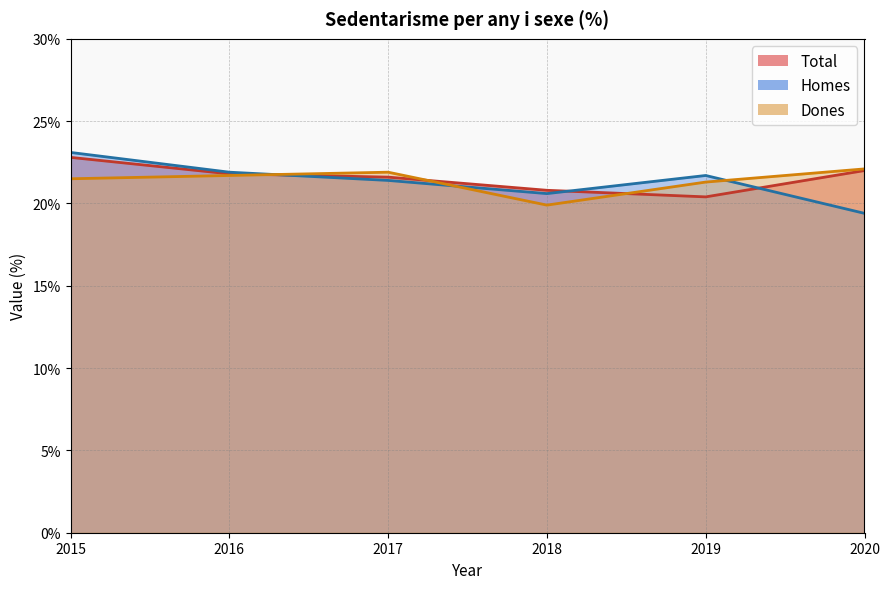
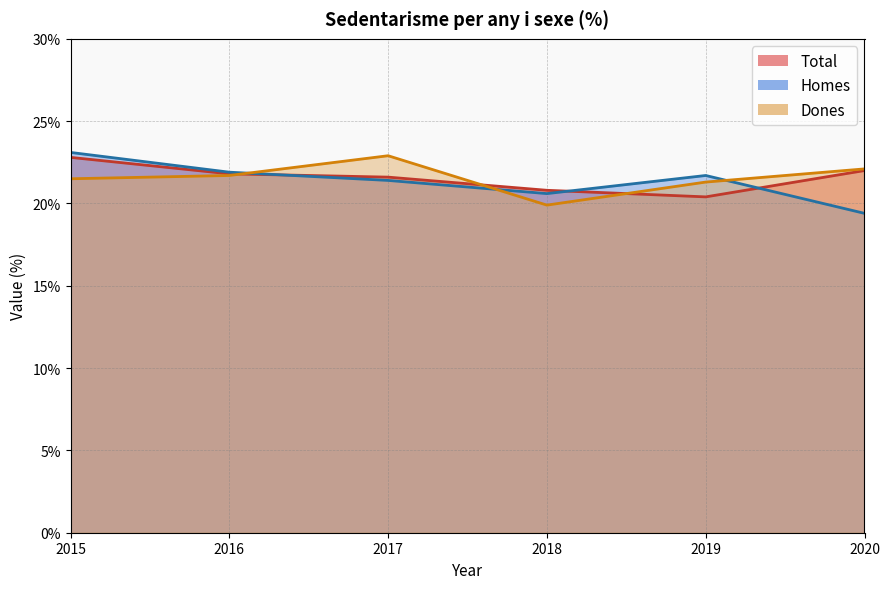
Dones, 2017: 21.9% -> 22.9%
